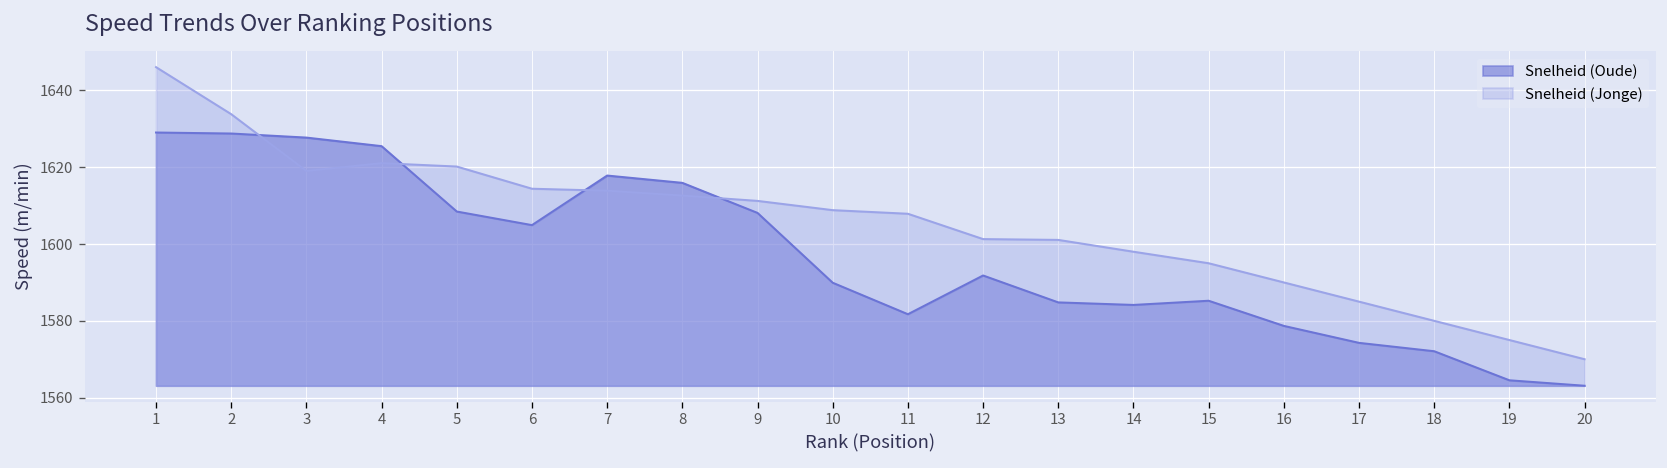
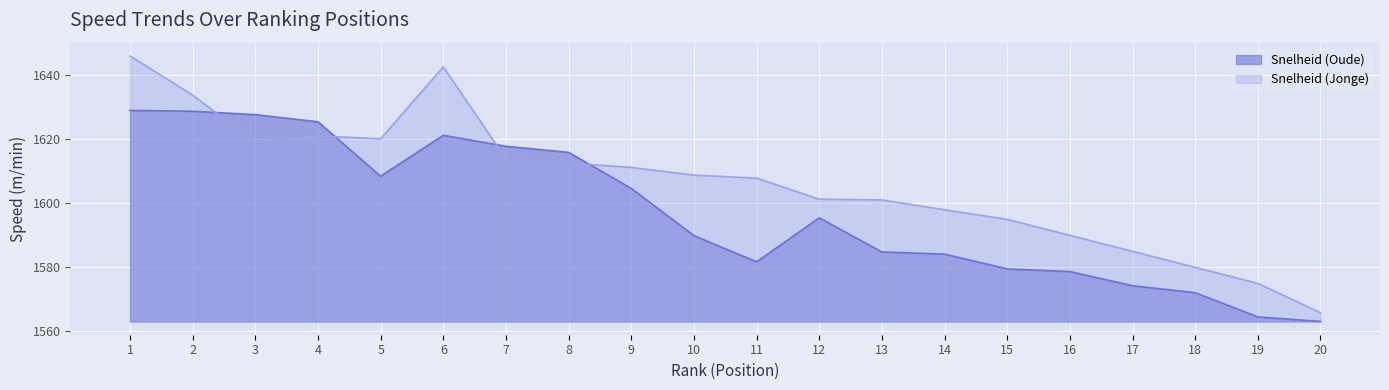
Snelheid (Oude), 6: 1605 -> 1621
Snelheid (Jonge), 6: 1614 -> 1643
Snelheid (Oude), 9: 1608 -> 1605
Snelheid (Oude), 12: 1592 -> 1595
Snelheid (Oude), 15: 1585 -> 1580
Snelheid (Jonge), 20: 1570 -> 1566
